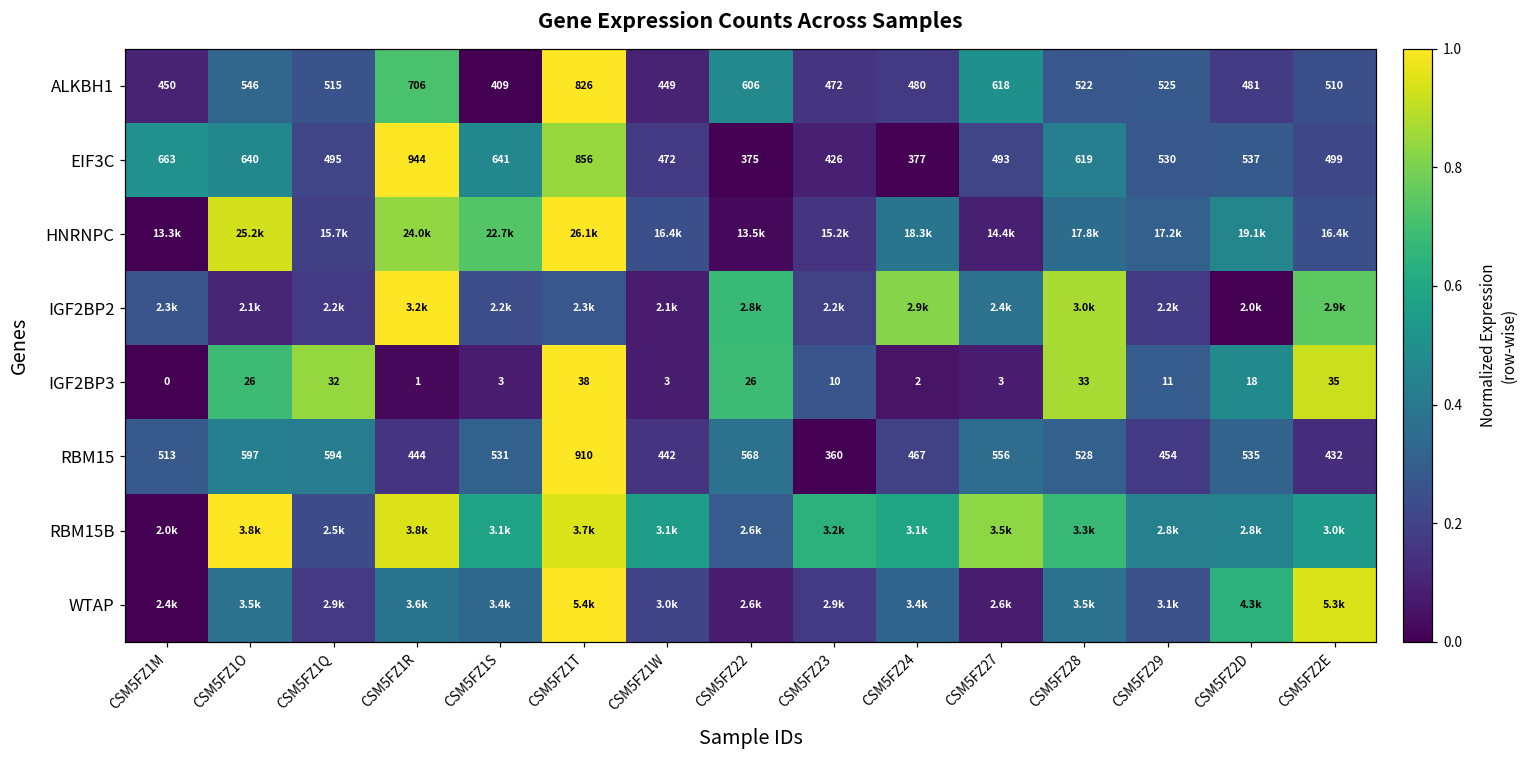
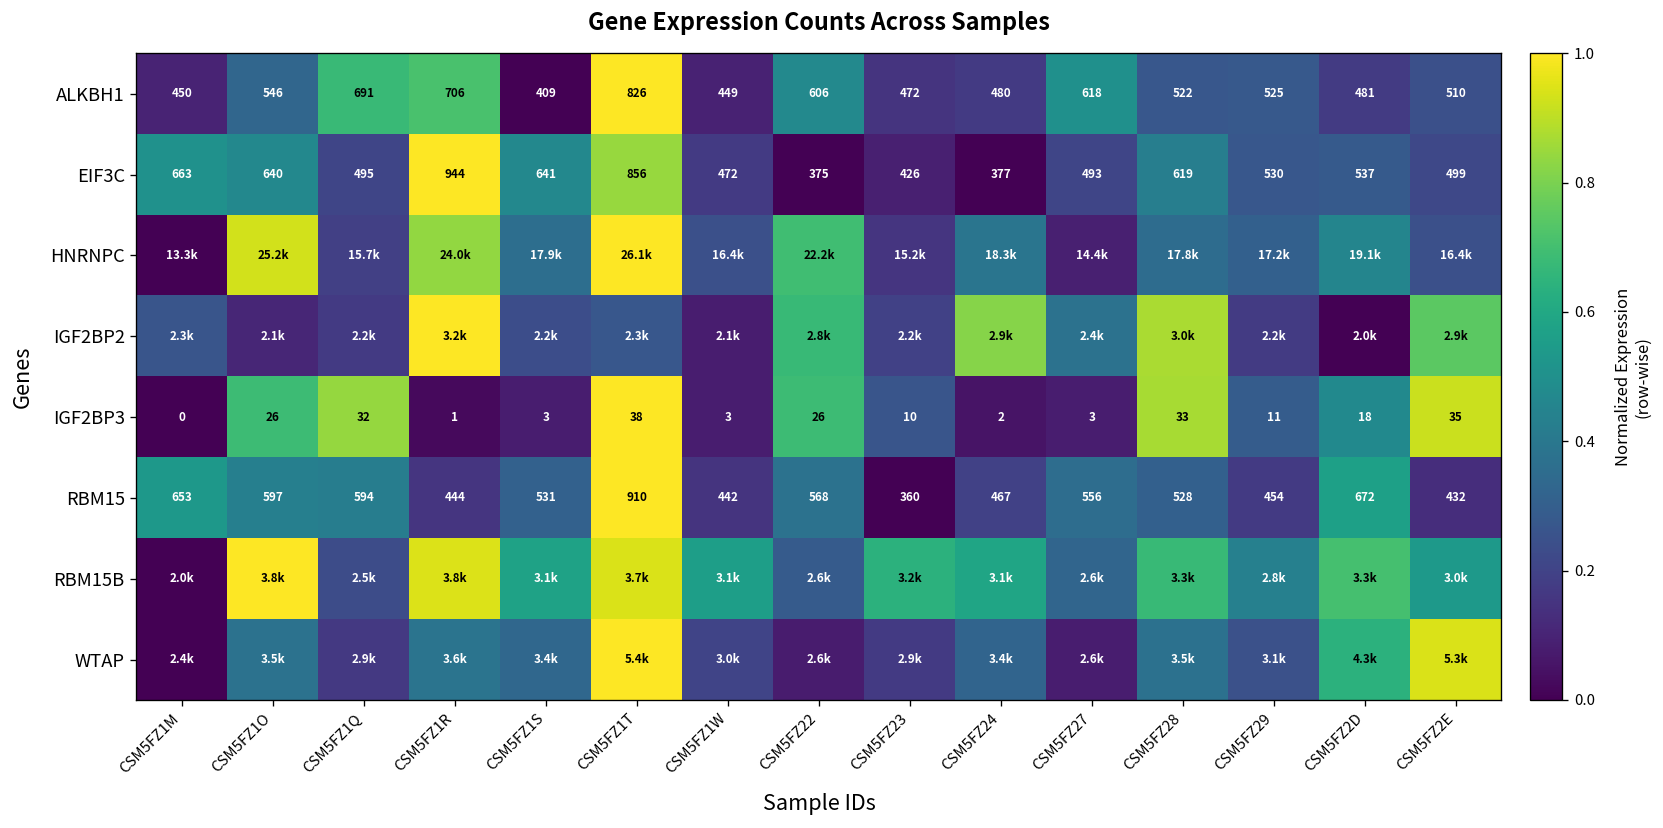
ALKBH1, CSM5FZ1Q: 515 -> 691
HNRNPC, CSM5FZ1S: 22.7k -> 17.9k
HNRNPC, CSM5FZ22: 13.5k -> 22.2k
RBM15, CSM5FZ1M: 513 -> 653
RBM15, CSM5FZ2D: 535 -> 672
RBM15B, CSM5FZ27: 3.5k -> 2.6k
RBM15B, CSM5FZ2D: 2.8k -> 3.3k
